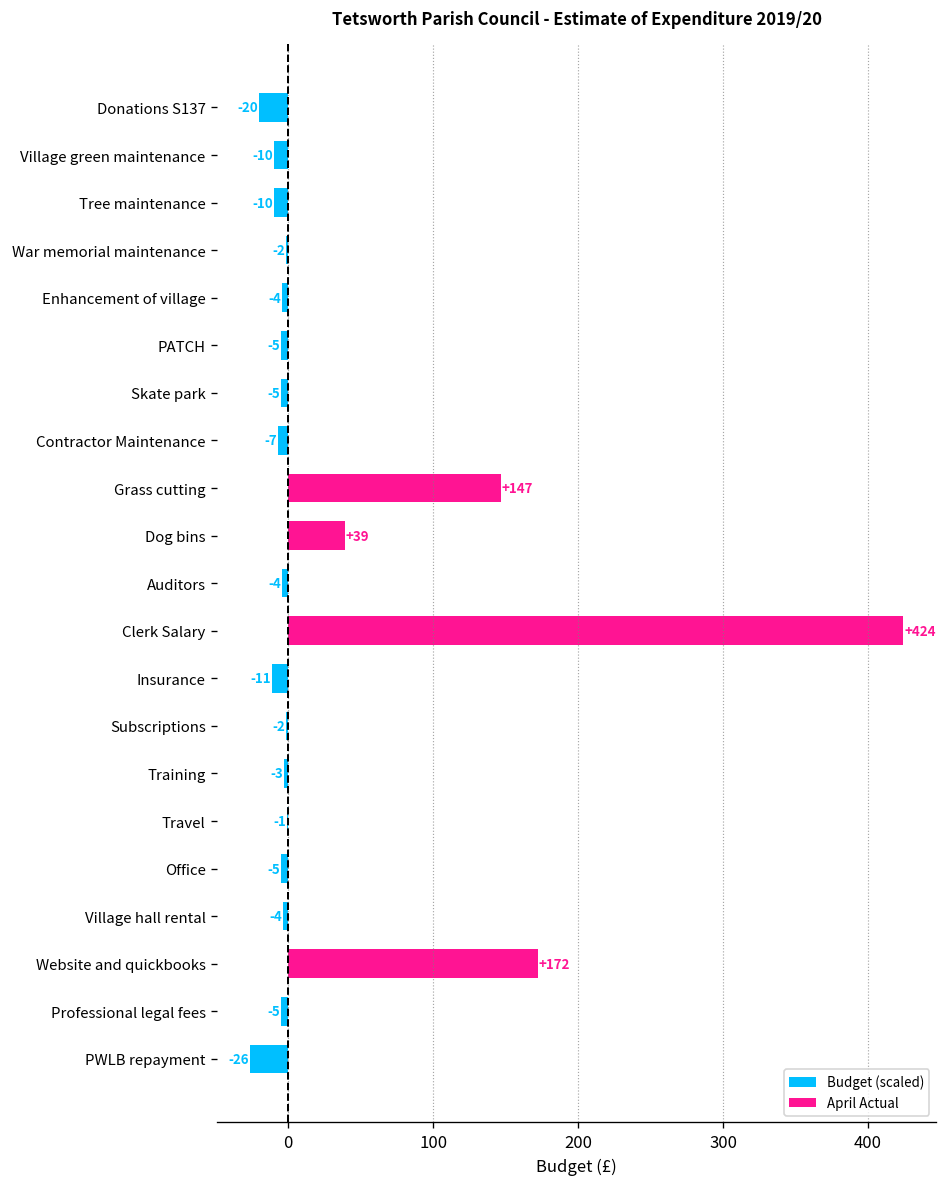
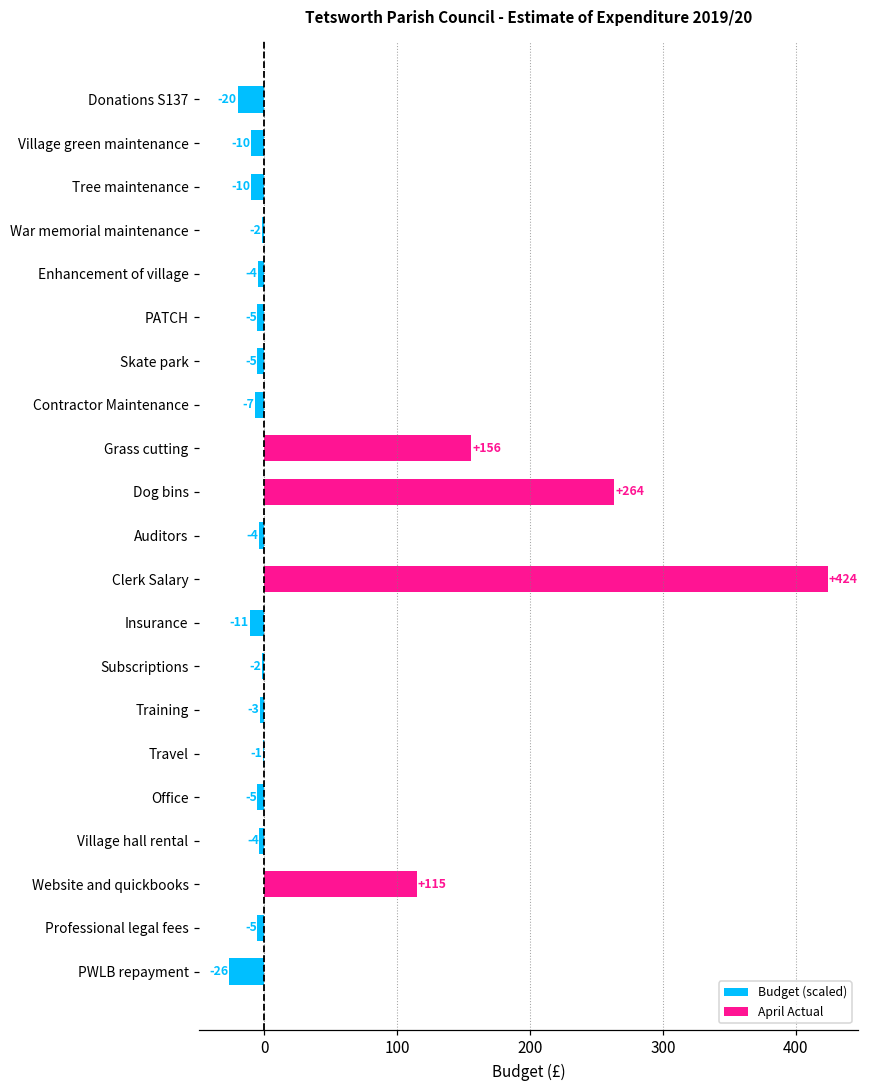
April Actual, Grass cutting: +147 -> +156
April Actual, Dog bins: +39 -> +264
April Actual, Website and quickbooks: +172 -> +115
